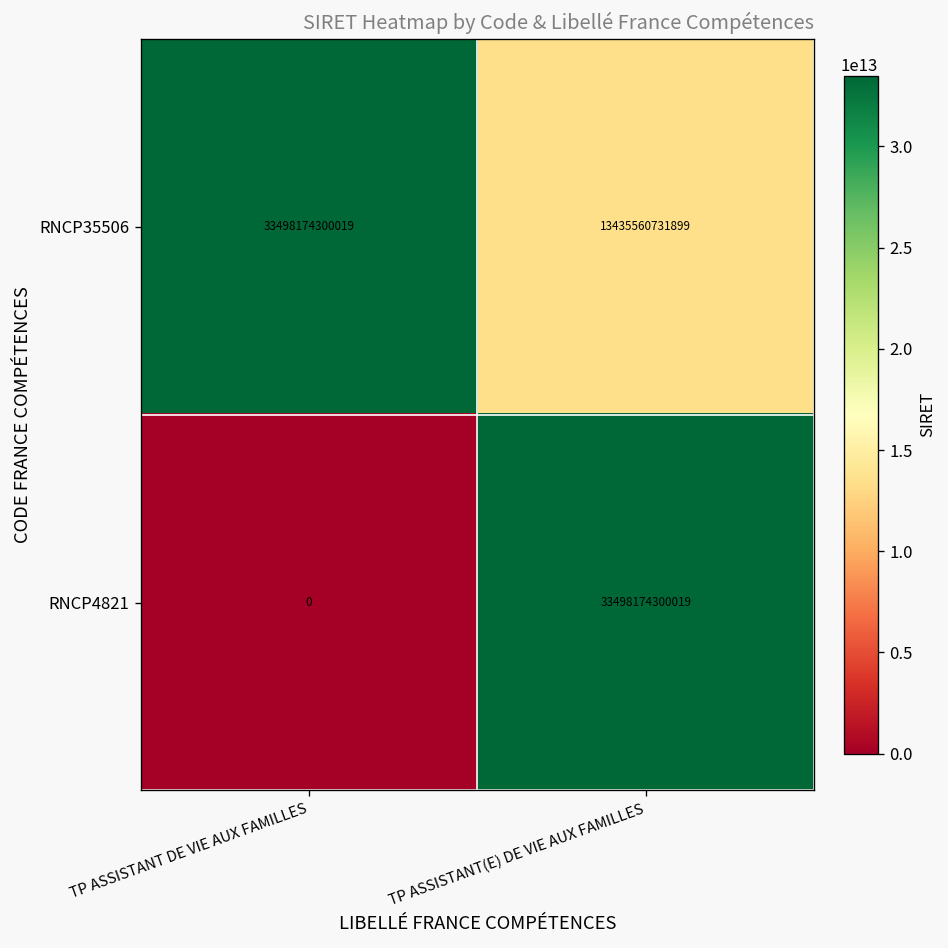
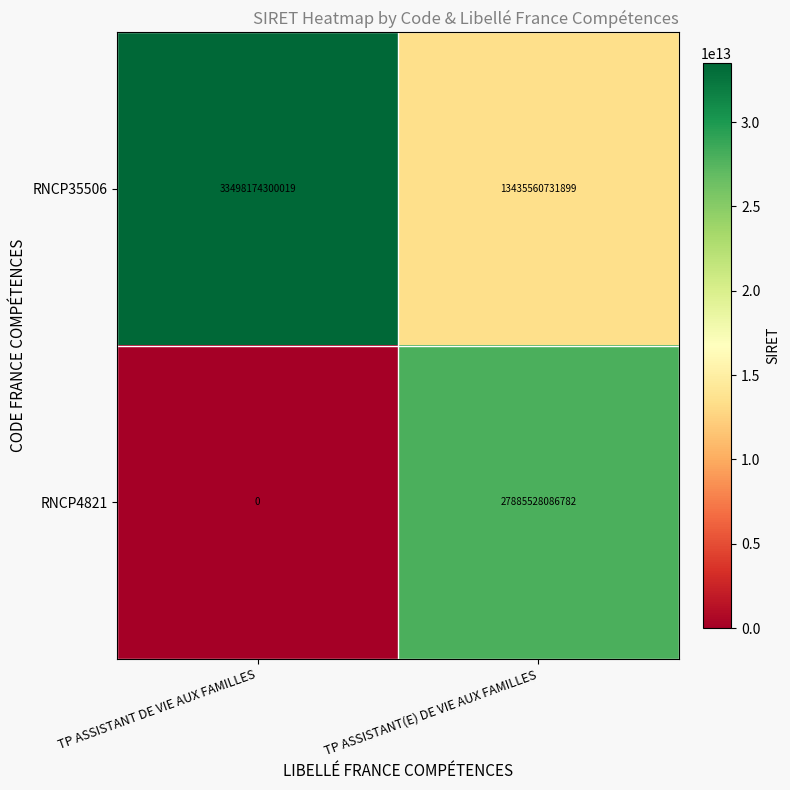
RNCP4821, TP ASSISTANT(E) DE VIE AUX FAMILLES: 33498174300019 -> 27885528086782
